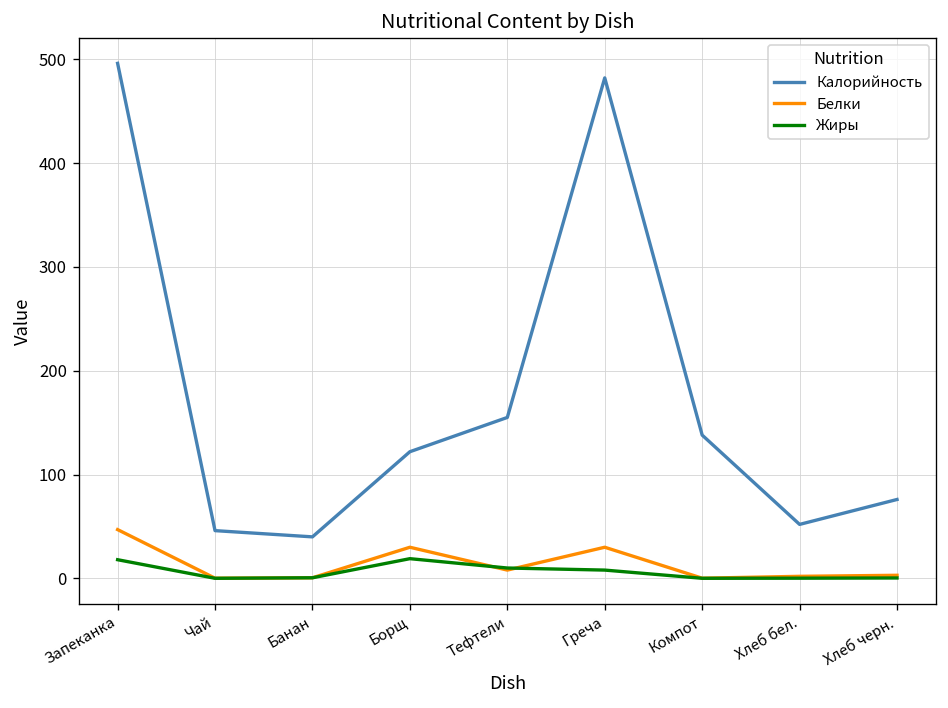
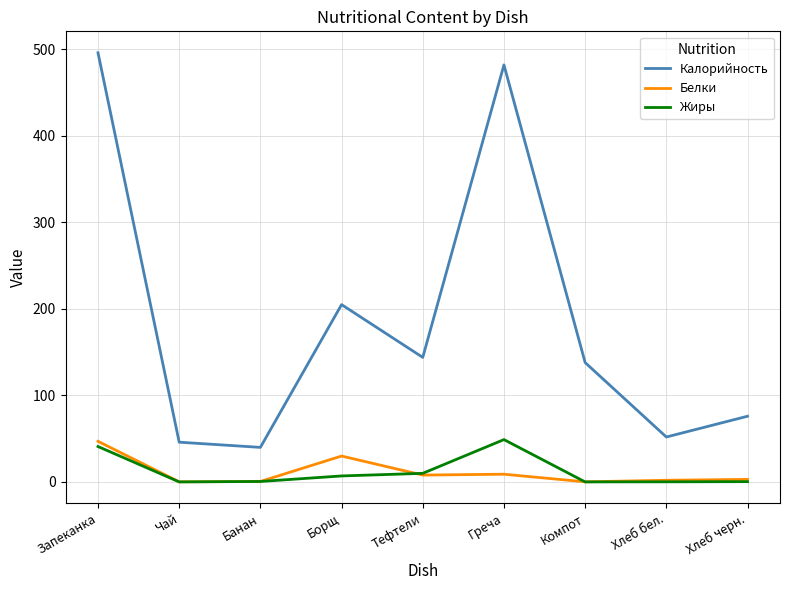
Жиры, Запеканка: 20 -> 40
Калорийность, Борщ: 120 -> 210
Жиры, Борщ: 20 -> 10
Калорийность, Тефтели: 160 -> 140
Белки, Греча: 30 -> 10
Жиры, Греча: 10 -> 50
